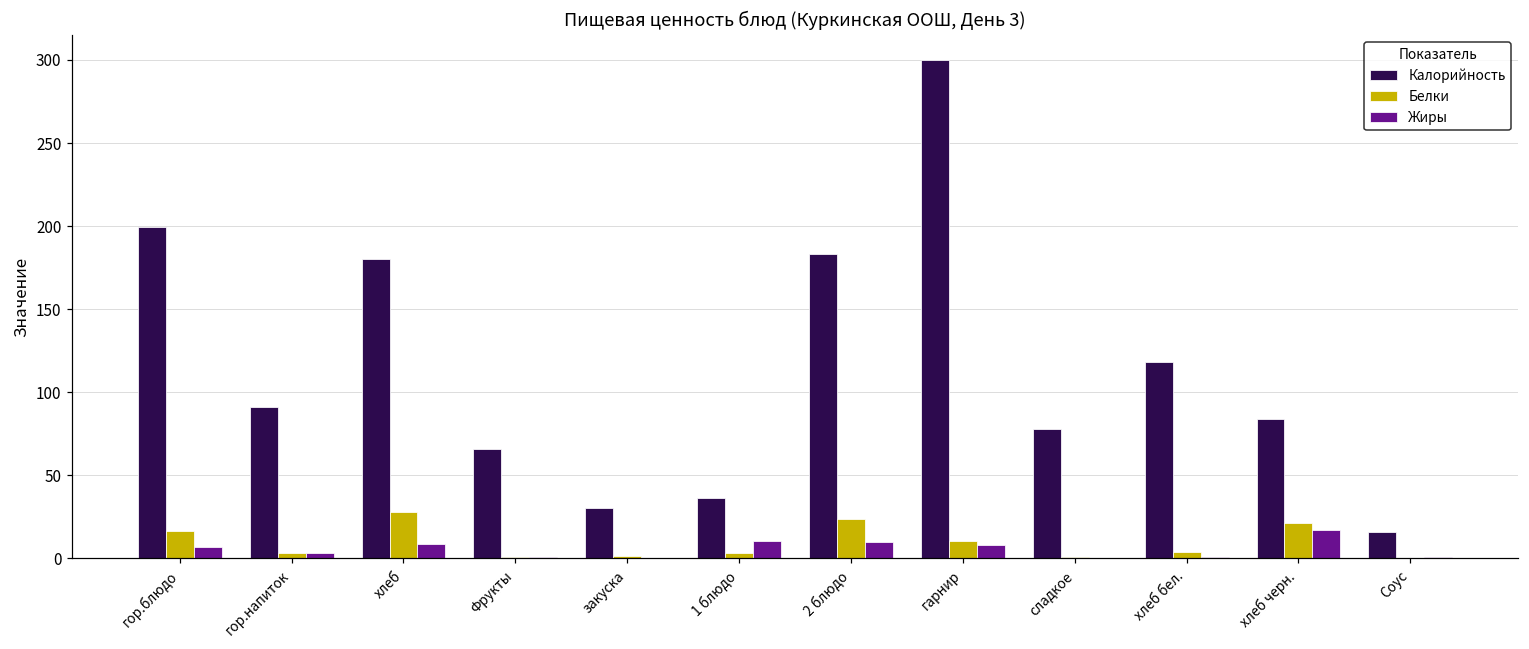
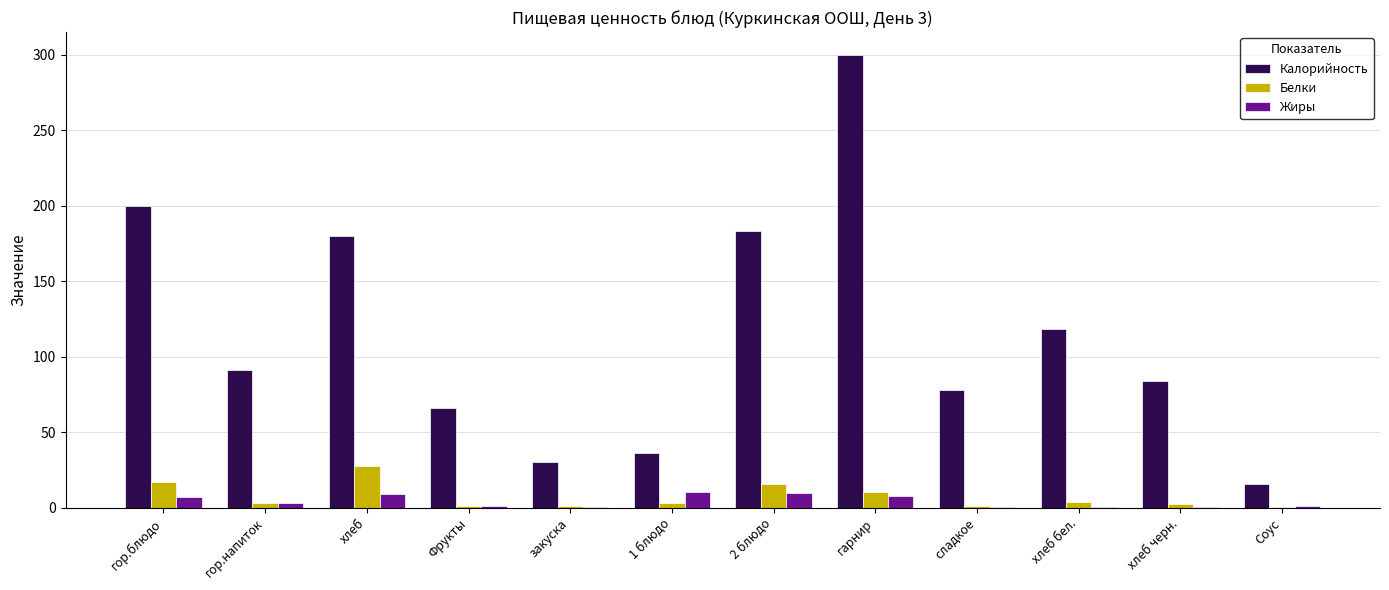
Белки, 2 блюдо: 23 -> 15
Белки, хлеб черн.: 21 -> 3
Жиры, хлеб черн.: 17 -> 0
